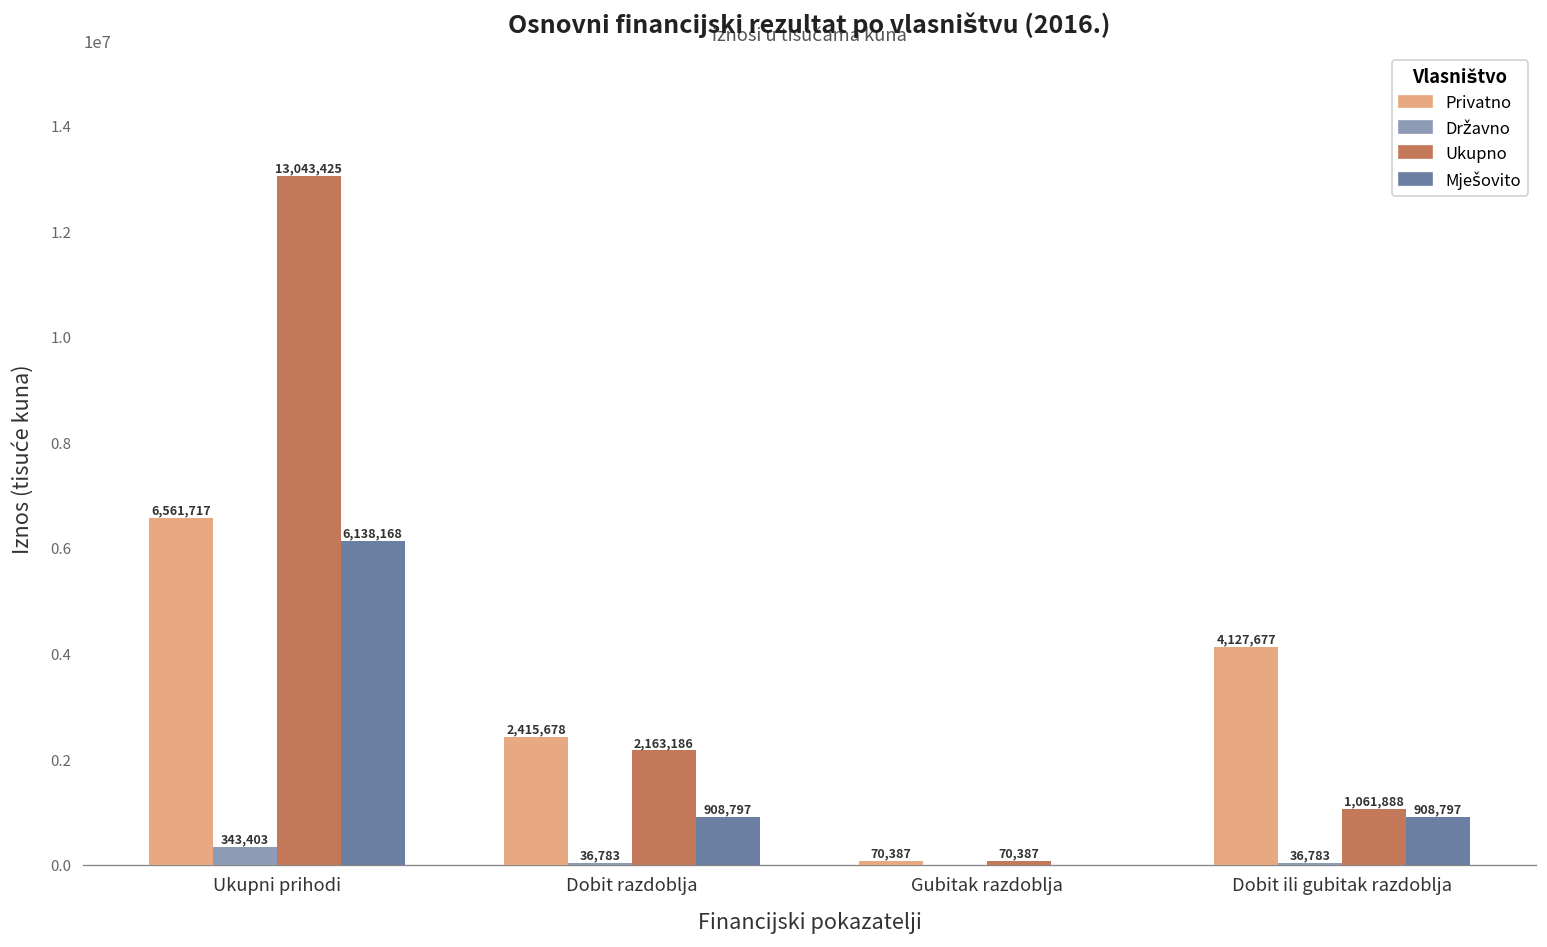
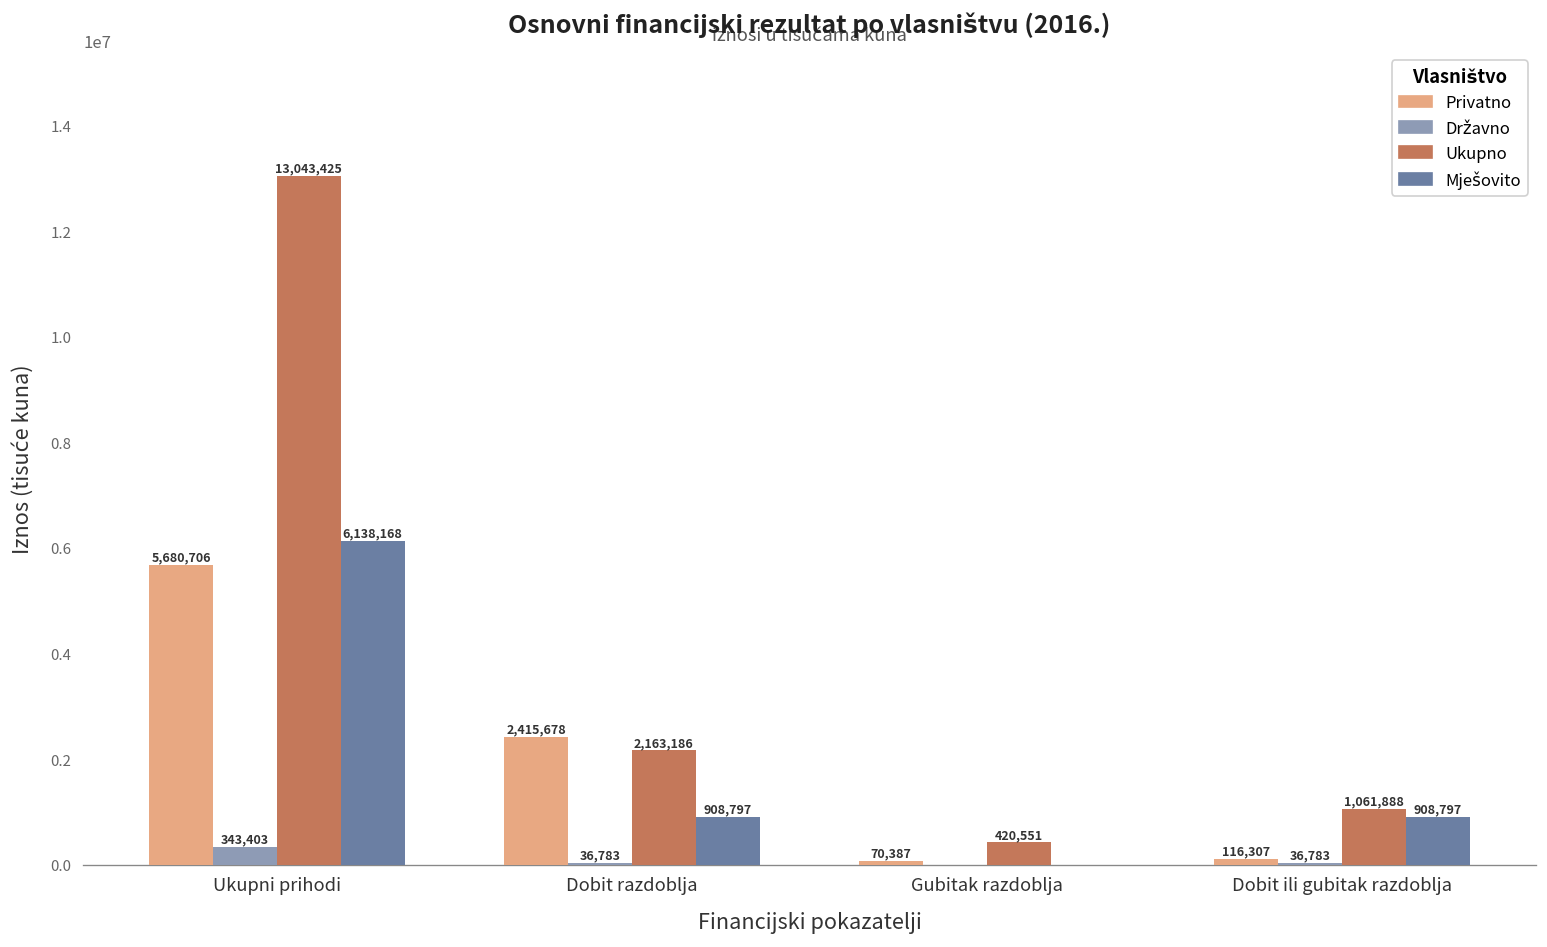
Privatno, Ukupni prihodi: 6,561,717 -> 5,680,706
Ukupno, Gubitak razdoblja: 70,387 -> 420,551
Privatno, Dobit ili gubitak razdoblja: 4,127,677 -> 116,307
